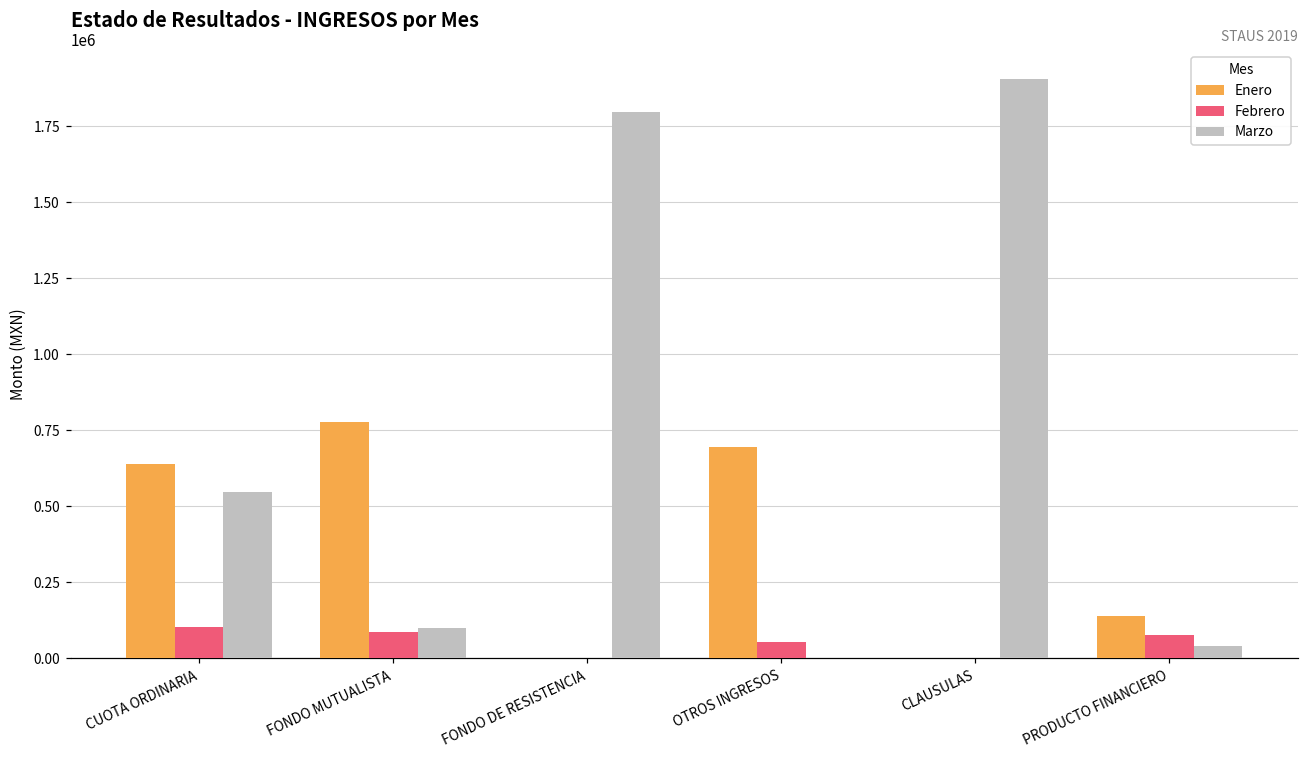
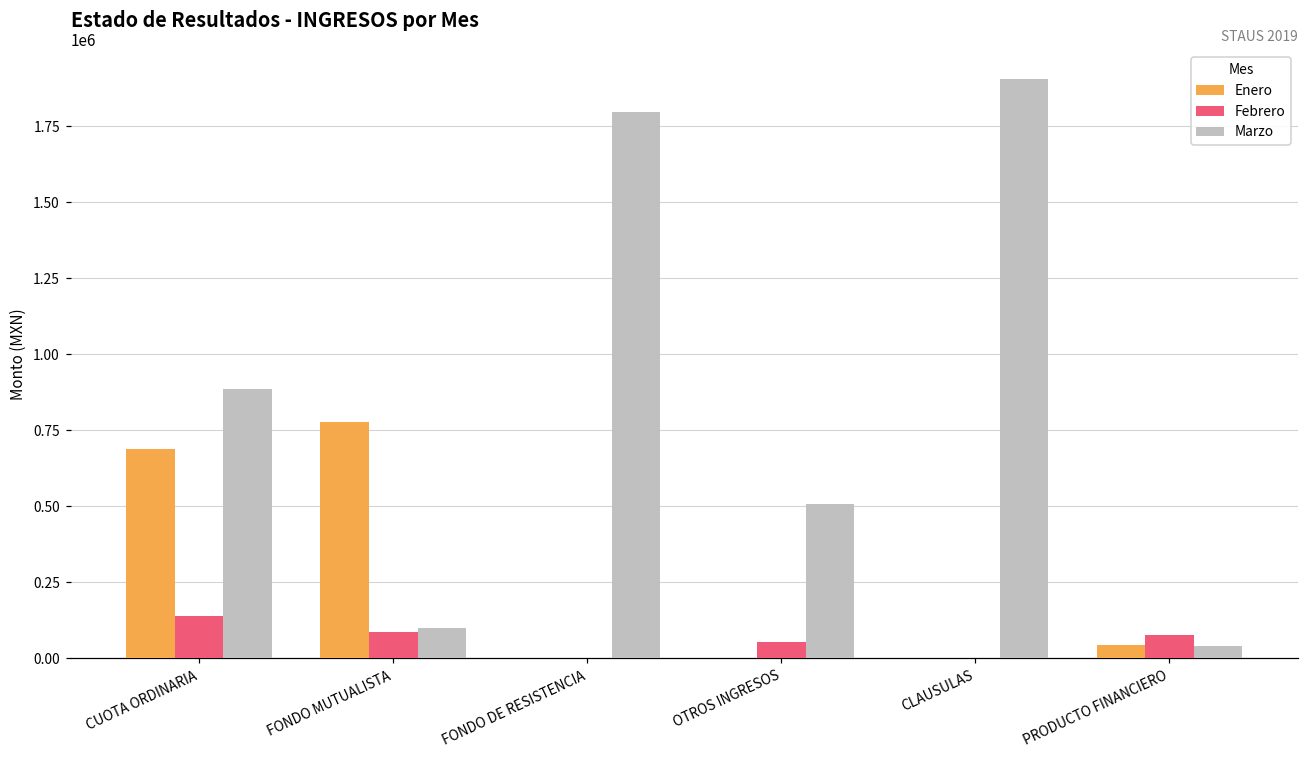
Enero, CUOTA ORDINARIA: 640000 -> 690000
Febrero, CUOTA ORDINARIA: 100000 -> 140000
Marzo, CUOTA ORDINARIA: 550000 -> 880000
Enero, OTROS INGRESOS: 690000 -> 0
Marzo, OTROS INGRESOS: 0 -> 510000
Enero, PRODUCTO FINANCIERO: 140000 -> 40000
